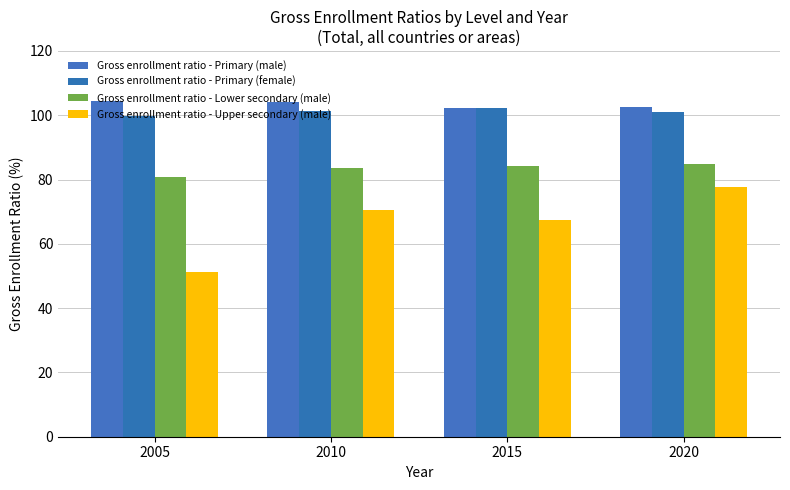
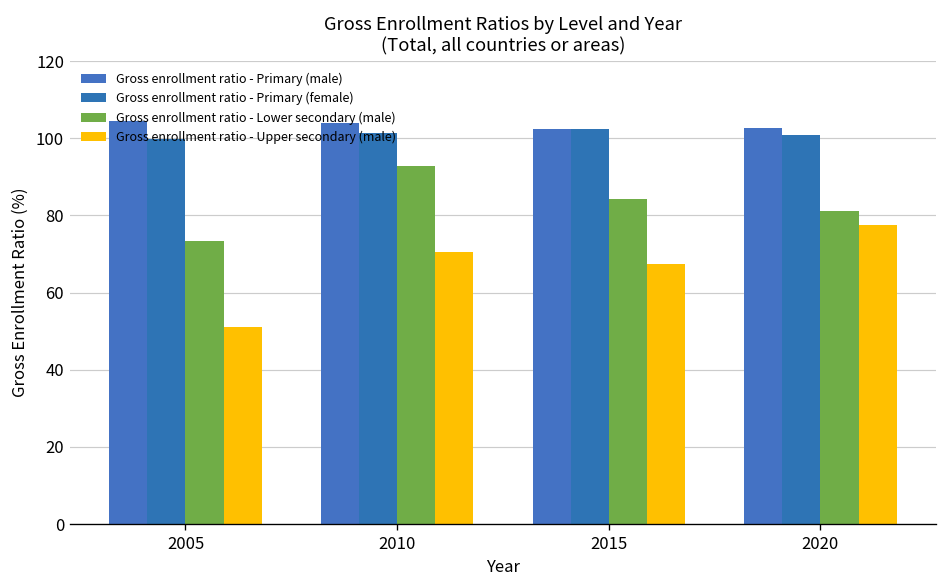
Gross enrollment ratio - Lower secondary (male), 2005: 81 -> 73
Gross enrollment ratio - Lower secondary (male), 2010: 84 -> 93
Gross enrollment ratio - Lower secondary (male), 2020: 85 -> 81
